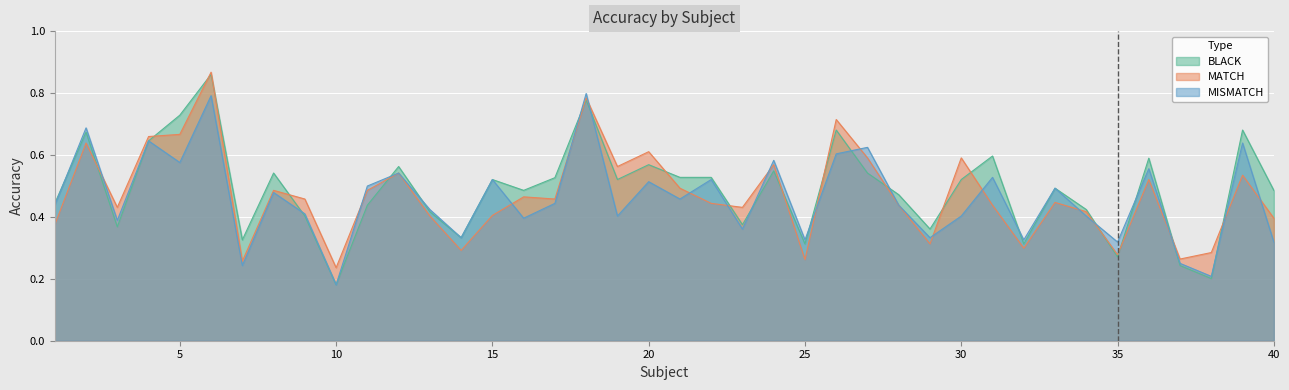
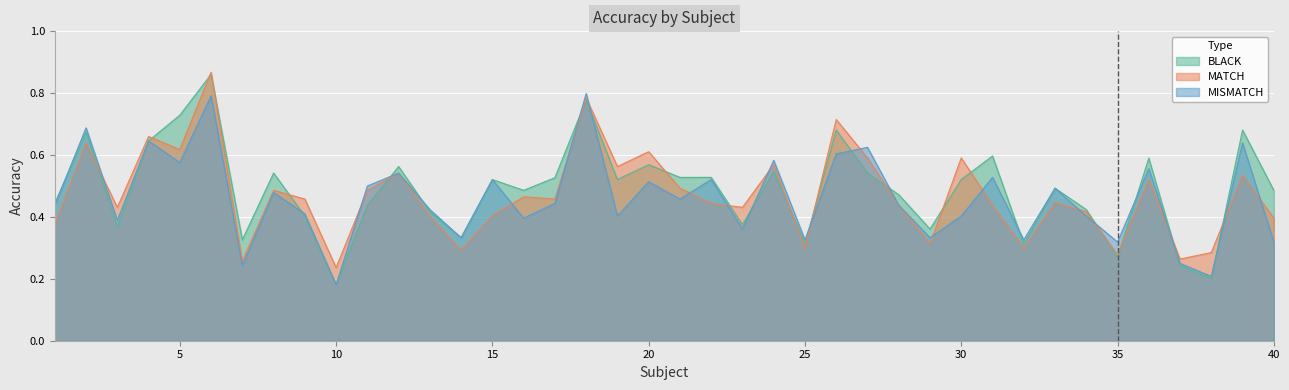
MATCH, 5: 0.67 -> 0.62
MATCH, 25: 0.26 -> 0.30
